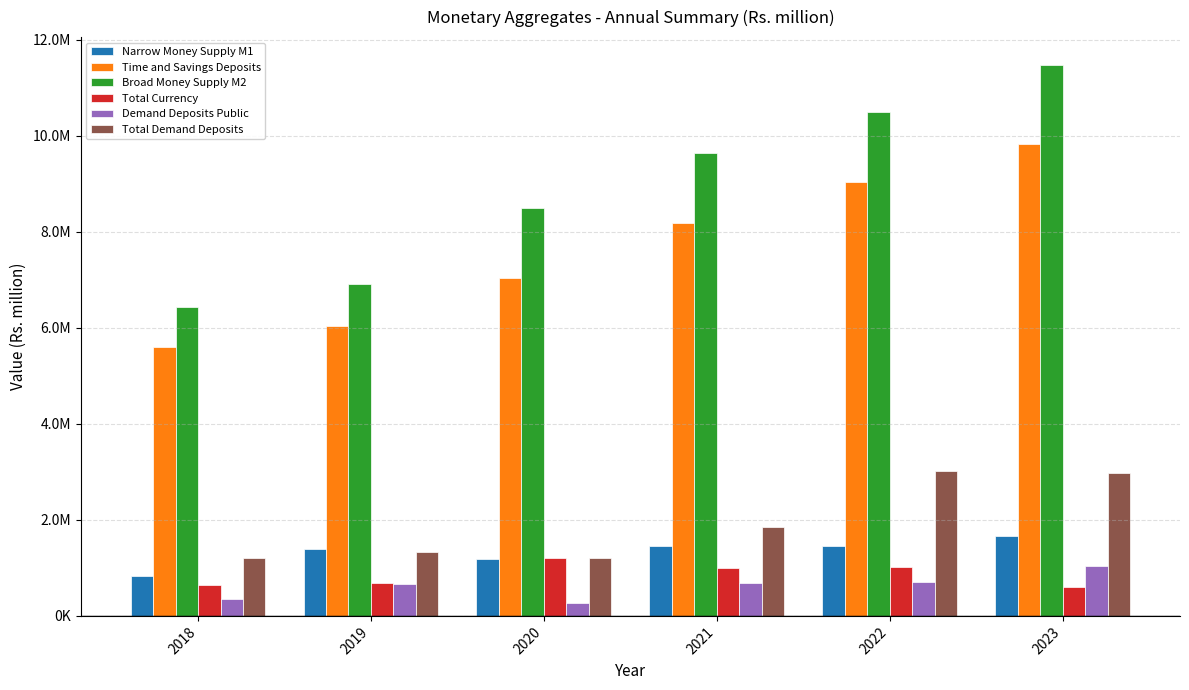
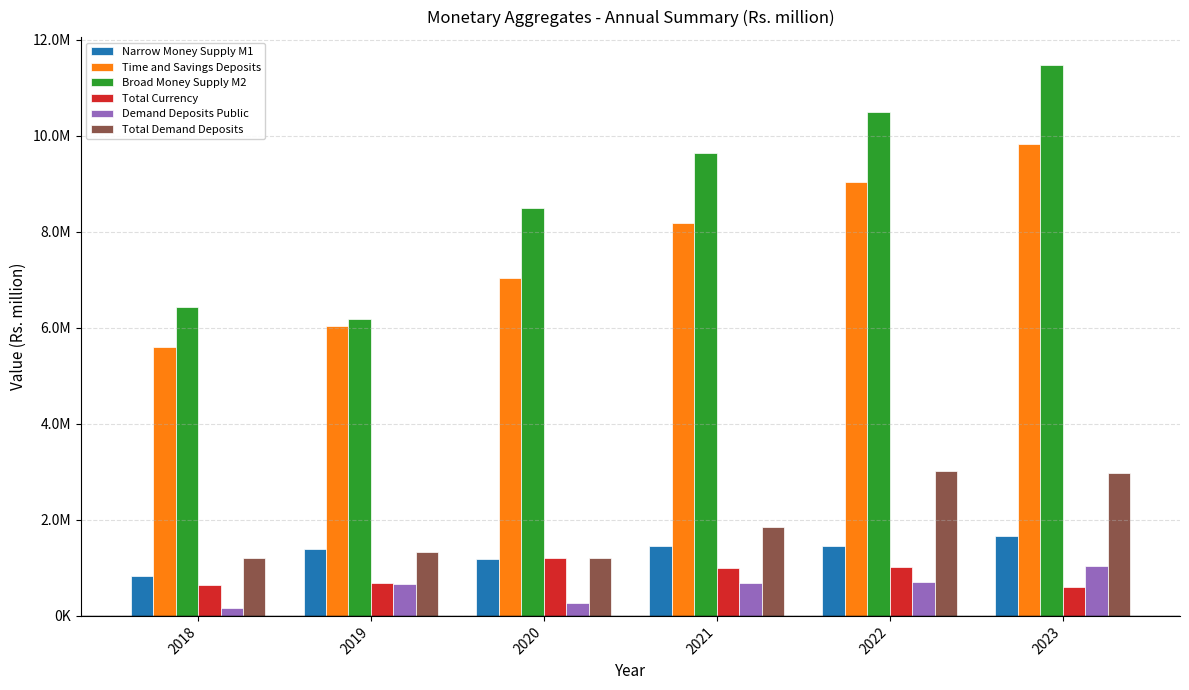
Demand Deposits Public, 2018: 400000 -> 200000
Broad Money Supply M2, 2019: 6900000 -> 6200000
